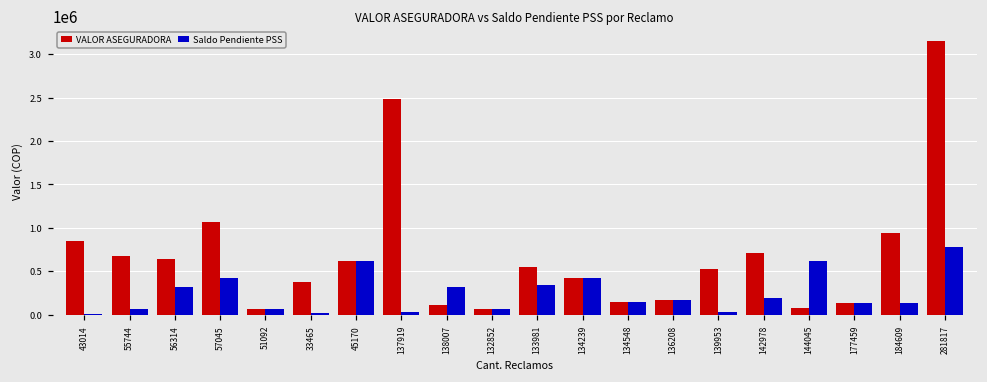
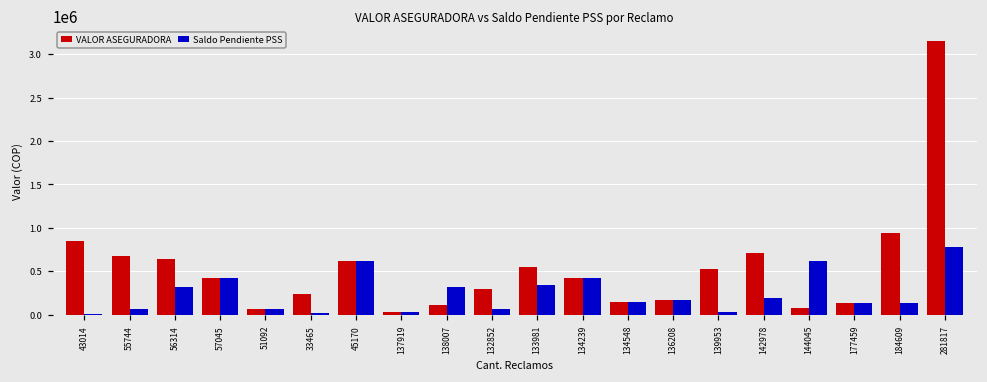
VALOR ASEGURADORA, 57045: 1100000 -> 400000
VALOR ASEGURADORA, 33465: 400000 -> 200000
VALOR ASEGURADORA, 137919: 2500000 -> 0
VALOR ASEGURADORA, 132852: 100000 -> 300000
